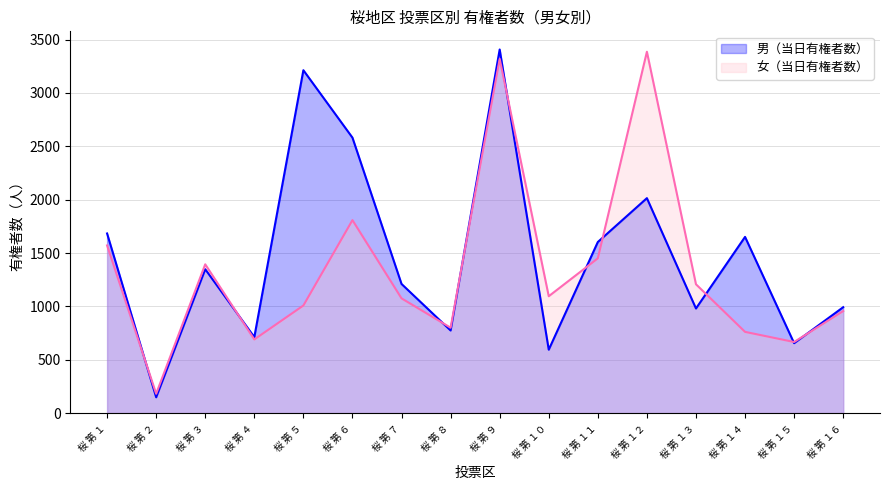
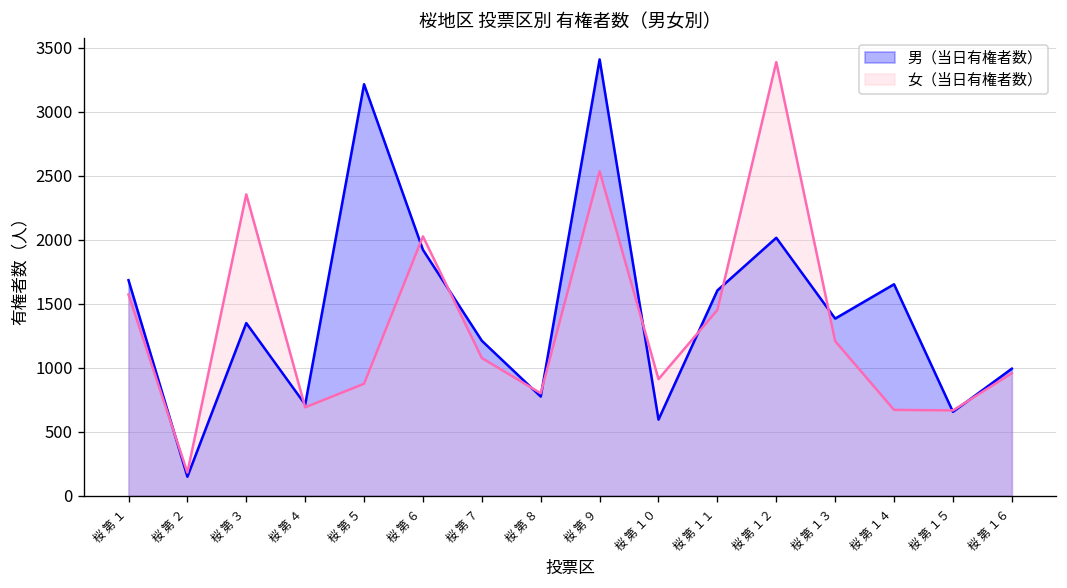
女（当日有権者数）, 桜 第 ３: 1390 -> 2350
女（当日有権者数）, 桜 第 ５: 1010 -> 870
男（当日有権者数）, 桜 第 ６: 2580 -> 1920
女（当日有権者数）, 桜 第 ６: 1810 -> 2030
女（当日有権者数）, 桜 第 ９: 3320 -> 2530
女（当日有権者数）, 桜 第 １０: 1100 -> 910
男（当日有権者数）, 桜 第 １３: 980 -> 1380
女（当日有権者数）, 桜 第 １４: 760 -> 670
